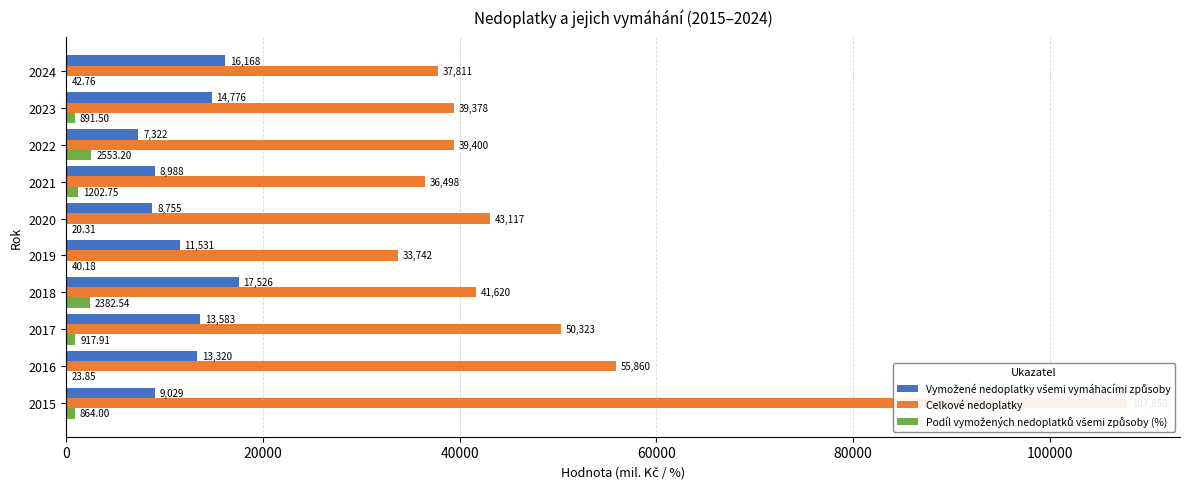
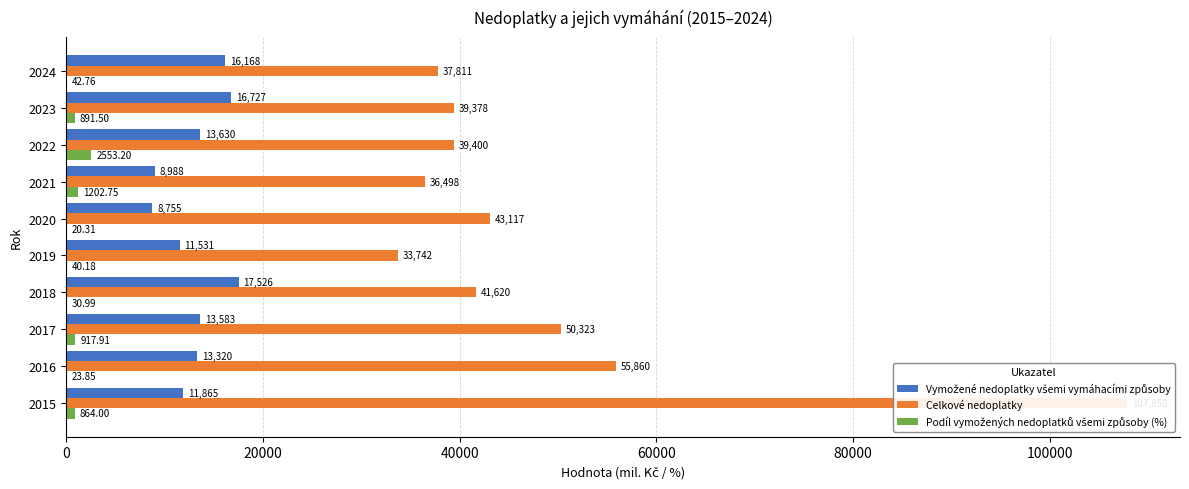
Vymožené nedoplatky všemi vymáhacími způsoby, 2023: 14,776 -> 16,727
Vymožené nedoplatky všemi vymáhacími způsoby, 2022: 7,322 -> 13,630
Podíl vymožených nedoplatků všemi způsoby (%), 2018: 2382.54 -> 30.99
Vymožené nedoplatky všemi vymáhacími způsoby, 2015: 9,029 -> 11,865
